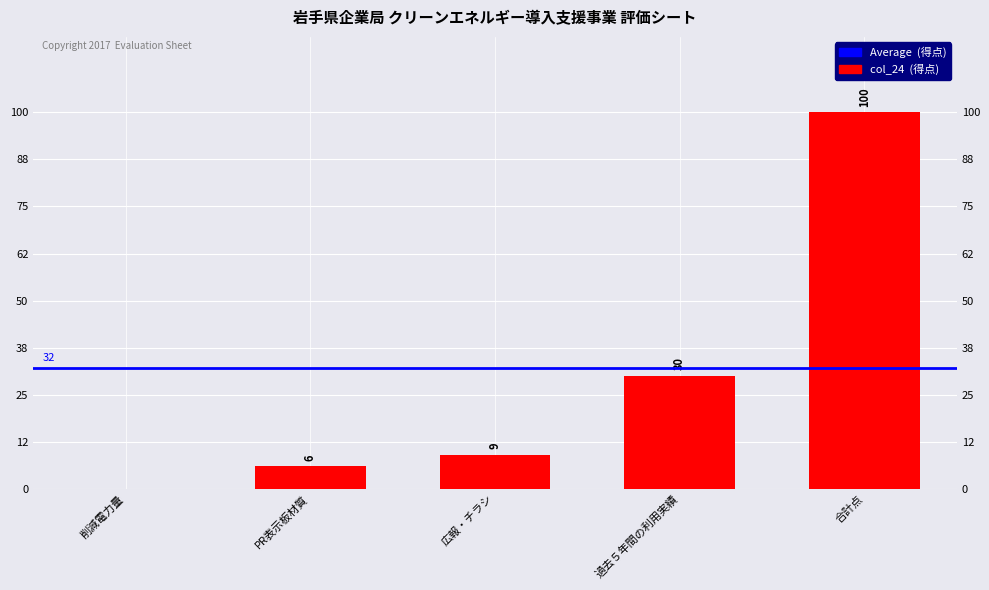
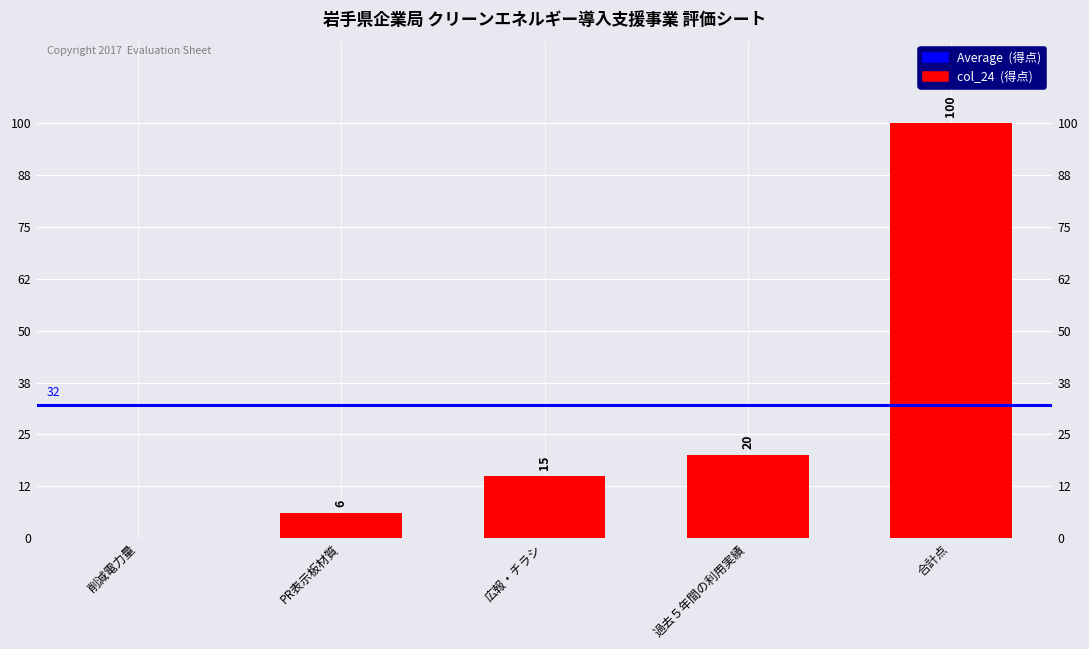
広報・チラシ: 9 -> 15
過去５年間の利用実績: 30 -> 20
